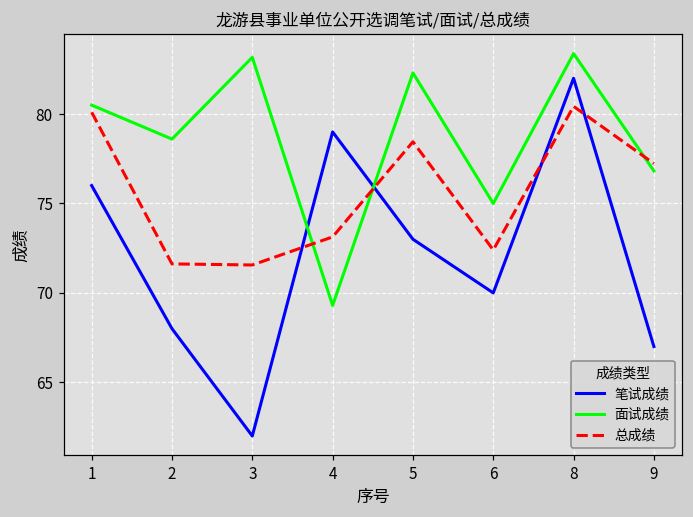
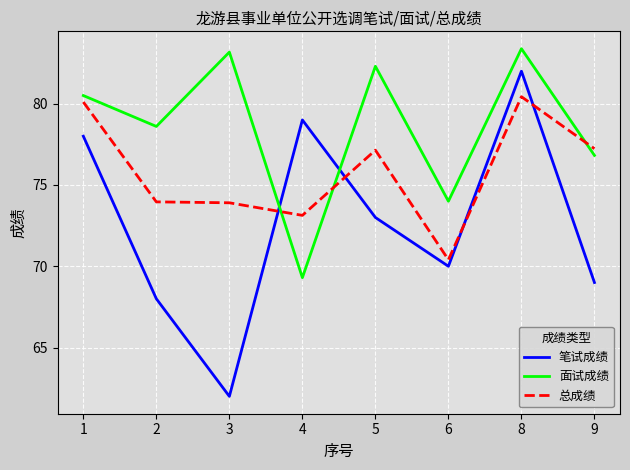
笔试成绩, 1: 76 -> 78
总成绩, 2: 71.6 -> 74.0
总成绩, 3: 71.6 -> 73.9
总成绩, 5: 78.5 -> 77.1
面试成绩, 6: 75 -> 74
总成绩, 6: 72.4 -> 70.4
笔试成绩, 9: 67 -> 69
